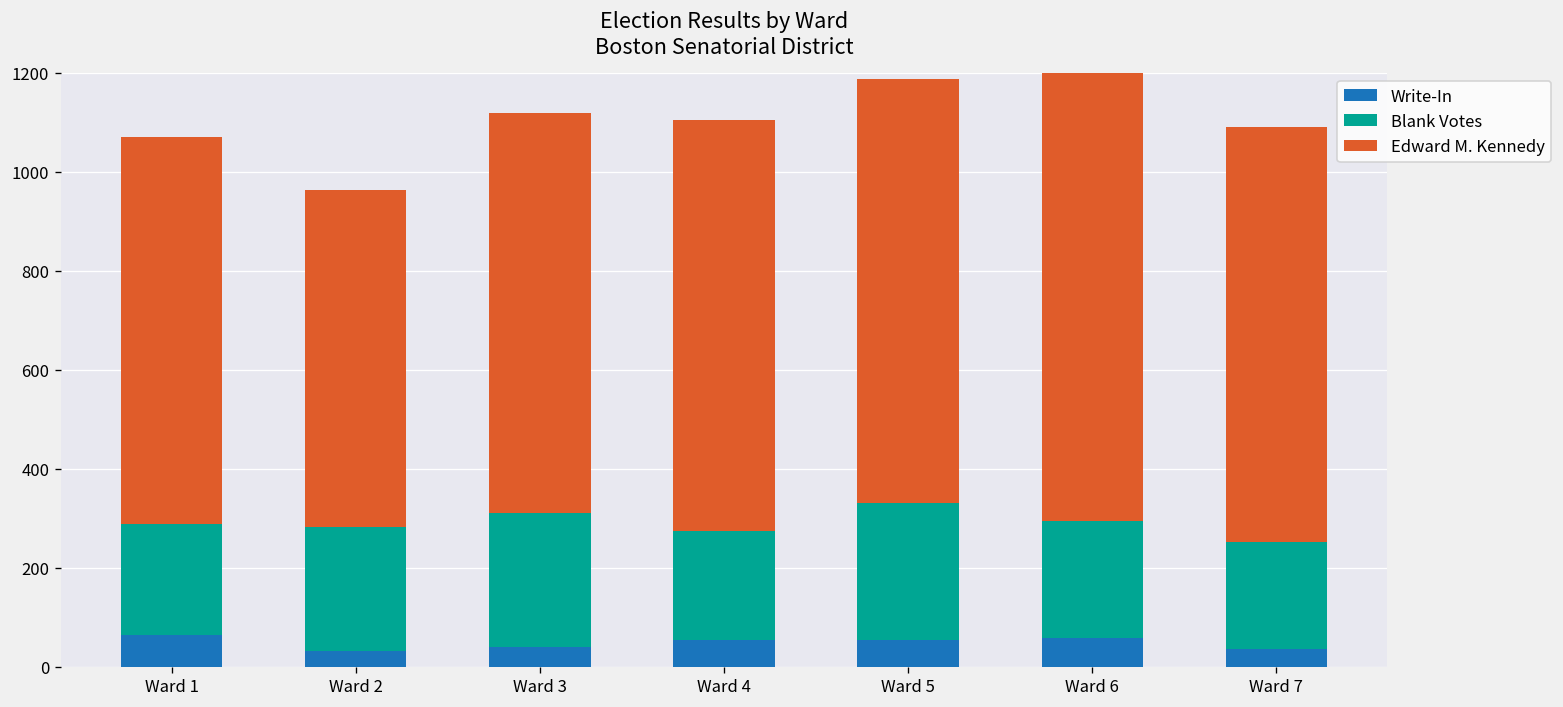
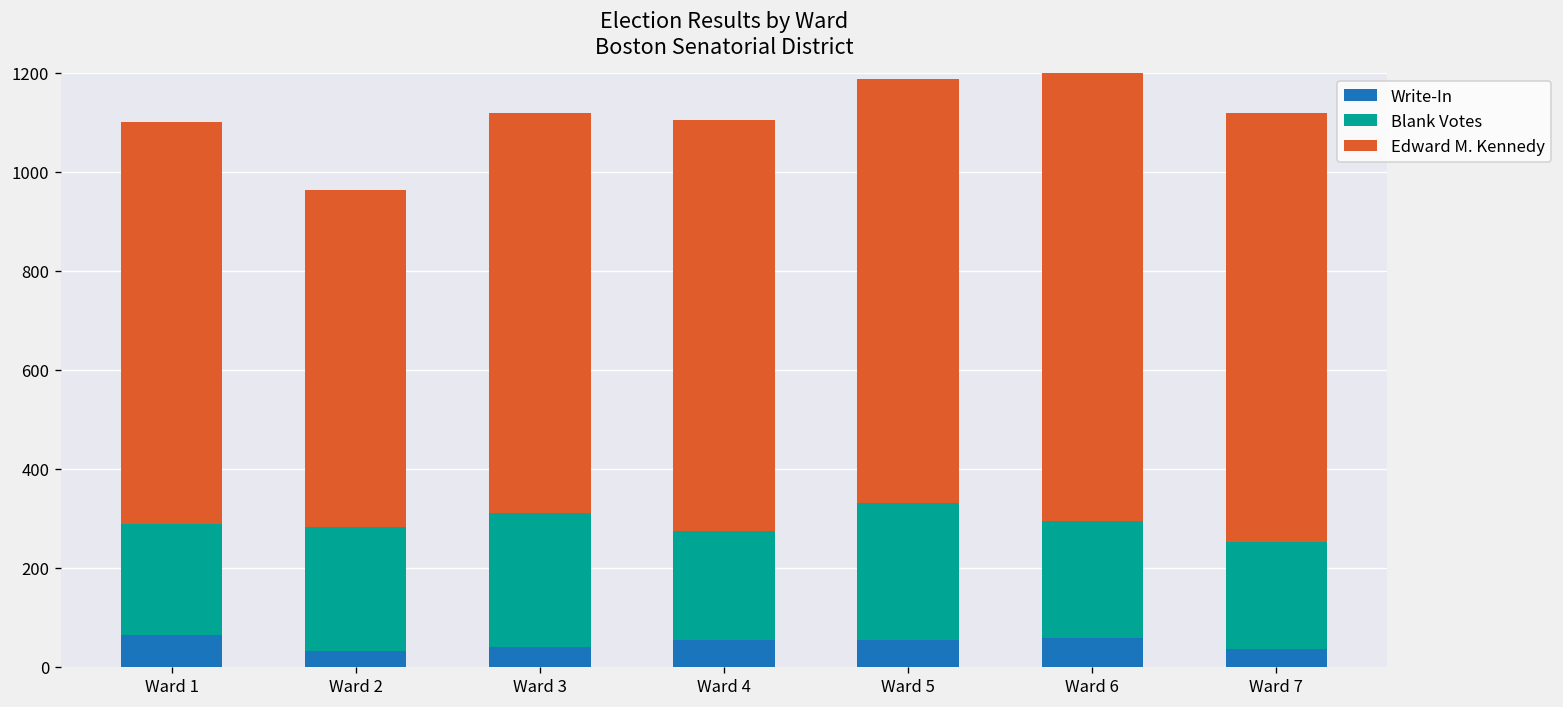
Edward M. Kennedy, Ward 1: 780 -> 810
Edward M. Kennedy, Ward 7: 840 -> 870
